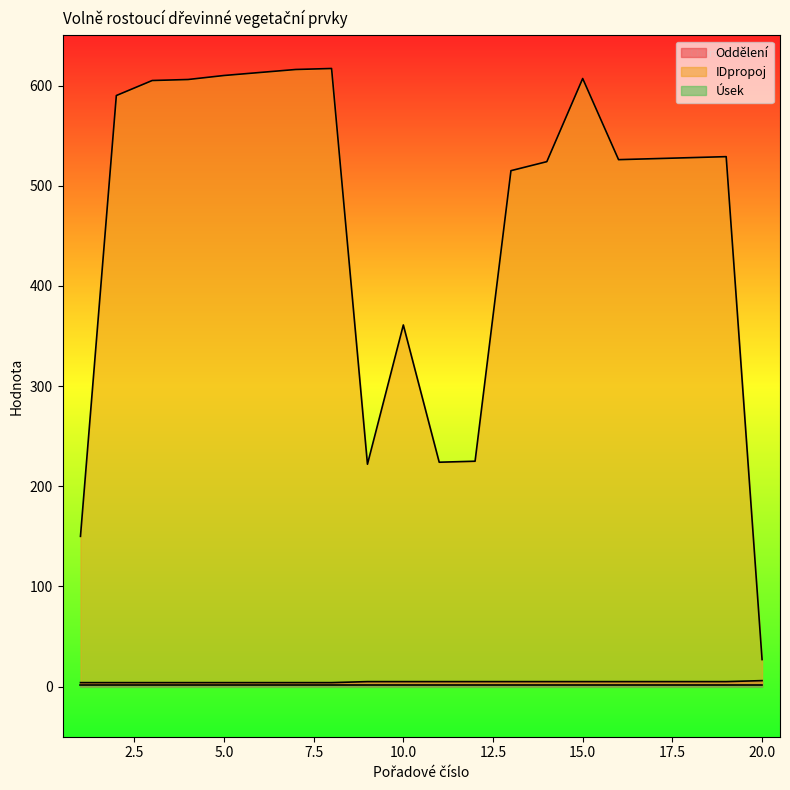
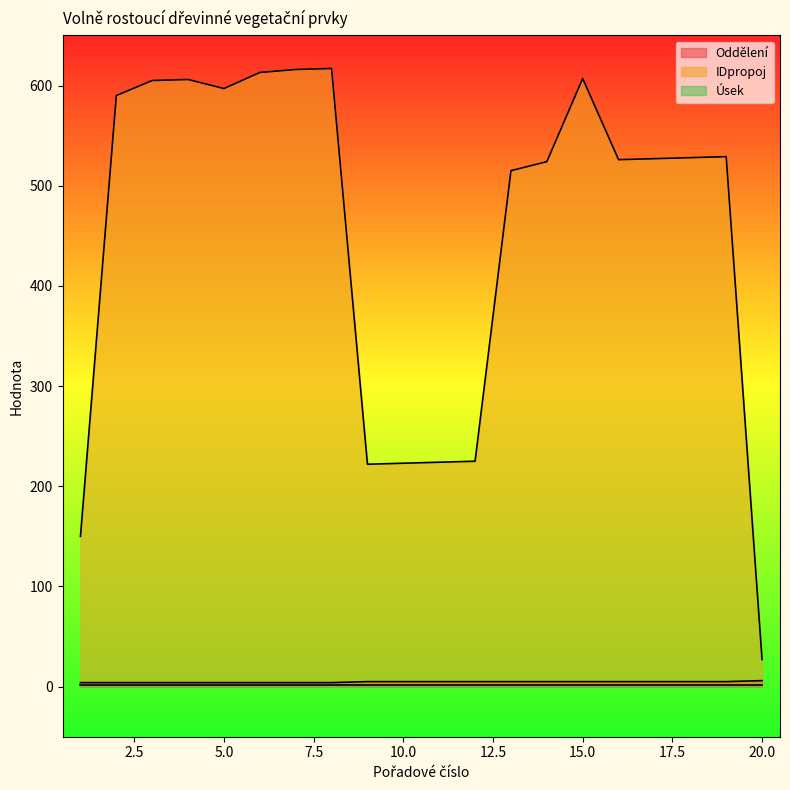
IDpropoj, 5.0: 610 -> 597
IDpropoj, 10.0: 361 -> 223
